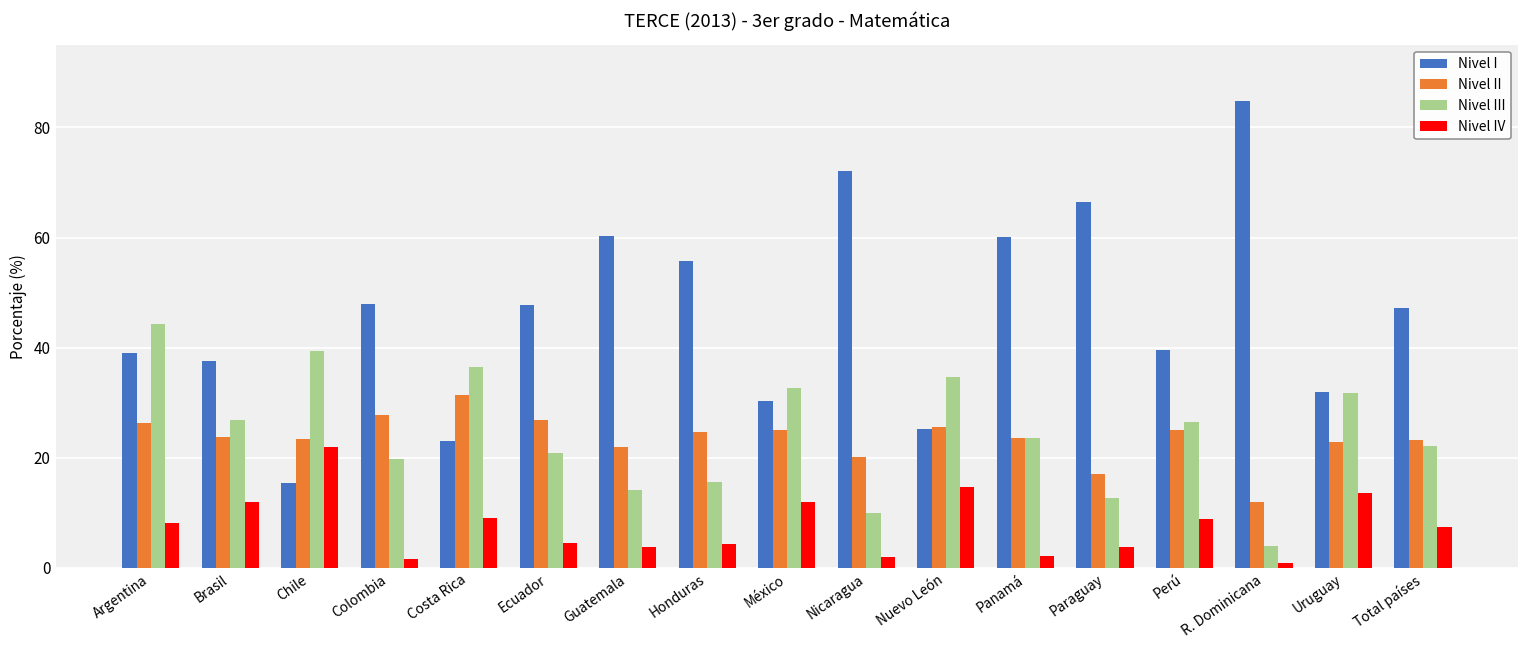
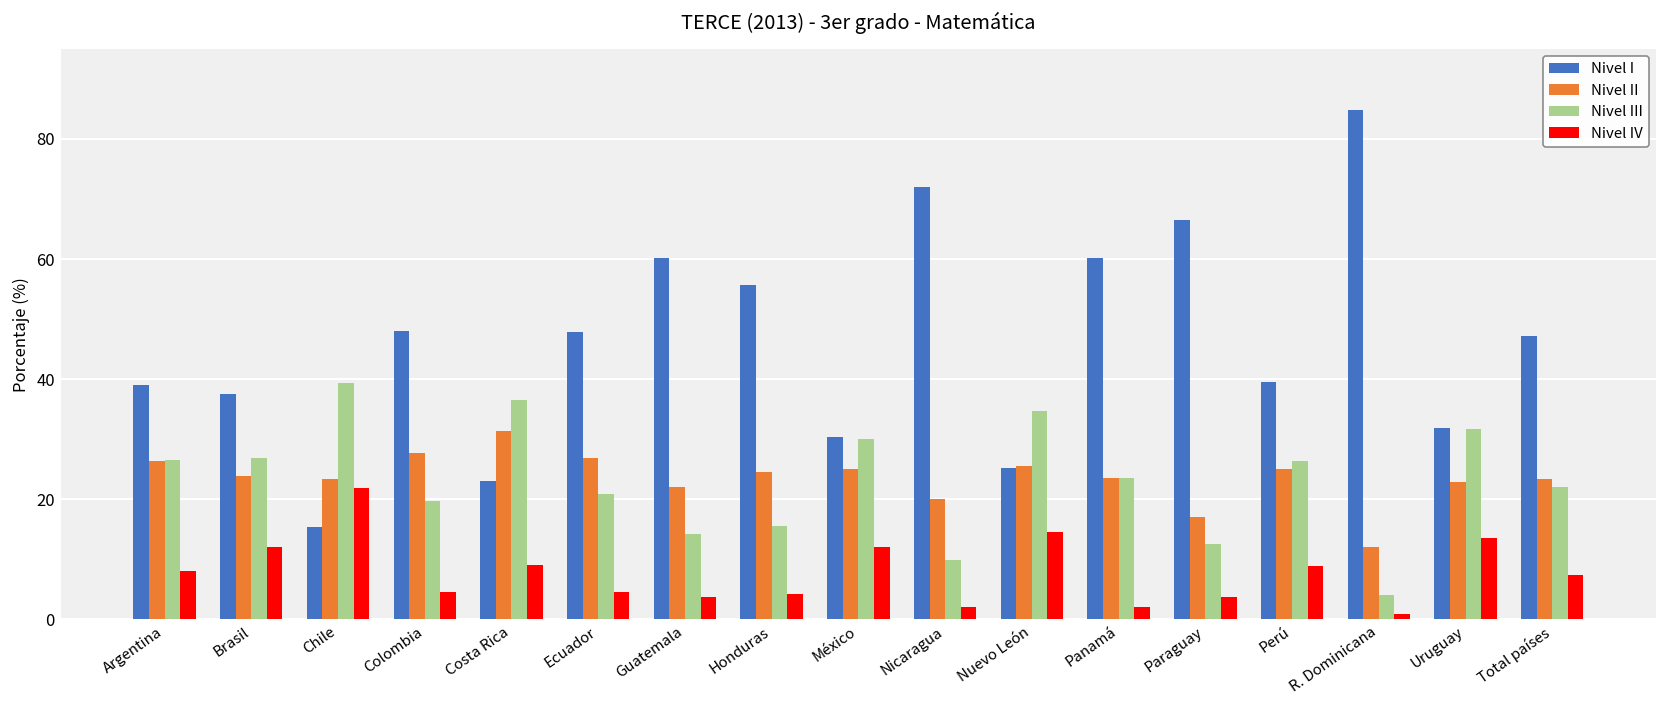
Nivel III, Argentina: 44 -> 27
Nivel IV, Colombia: 2 -> 5
Nivel III, México: 33 -> 30
